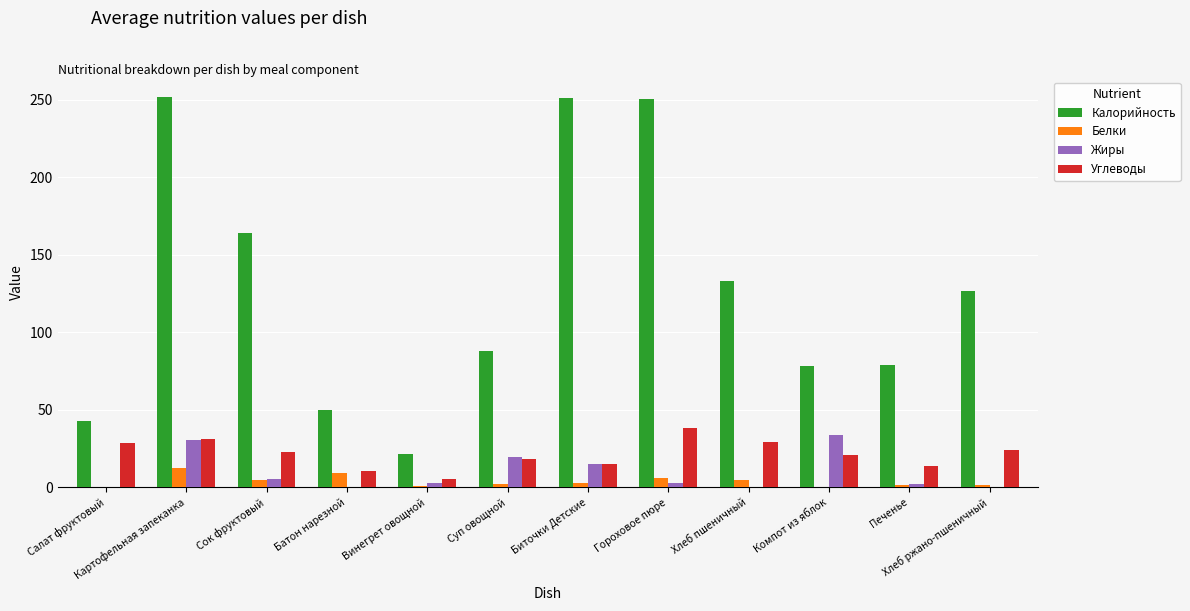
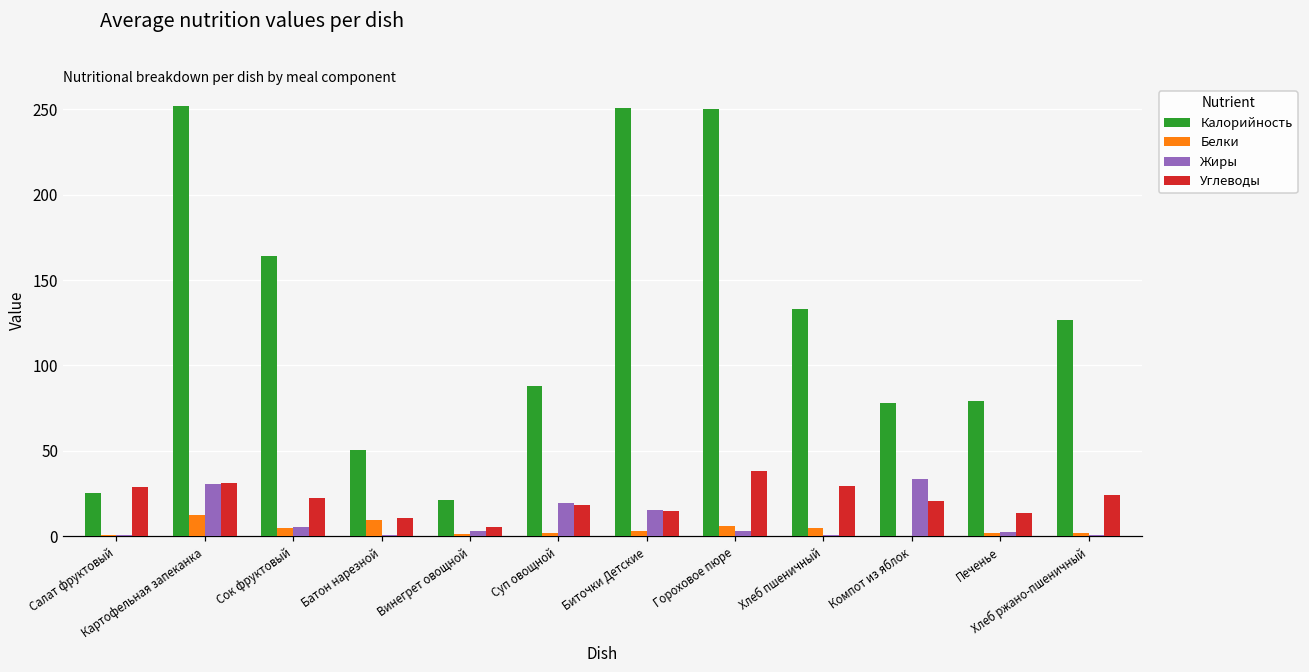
Калорийность, Салат фруктовый: 43 -> 25
